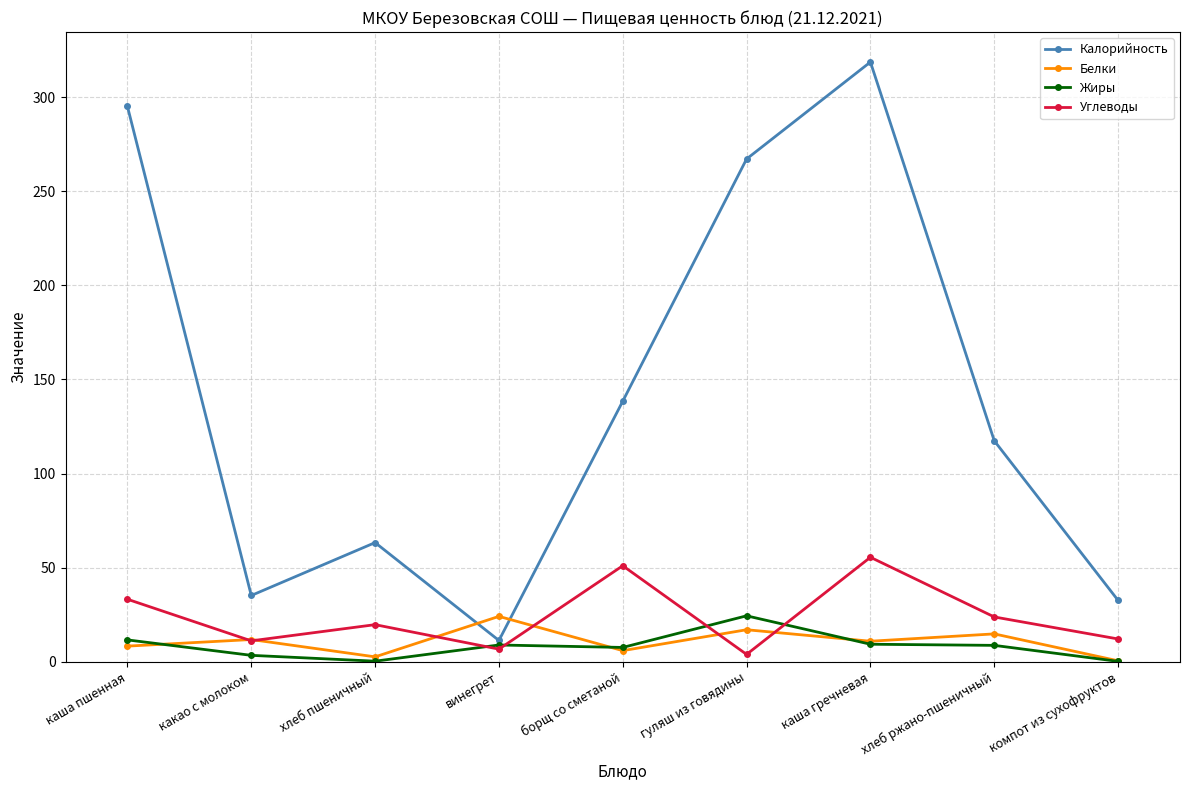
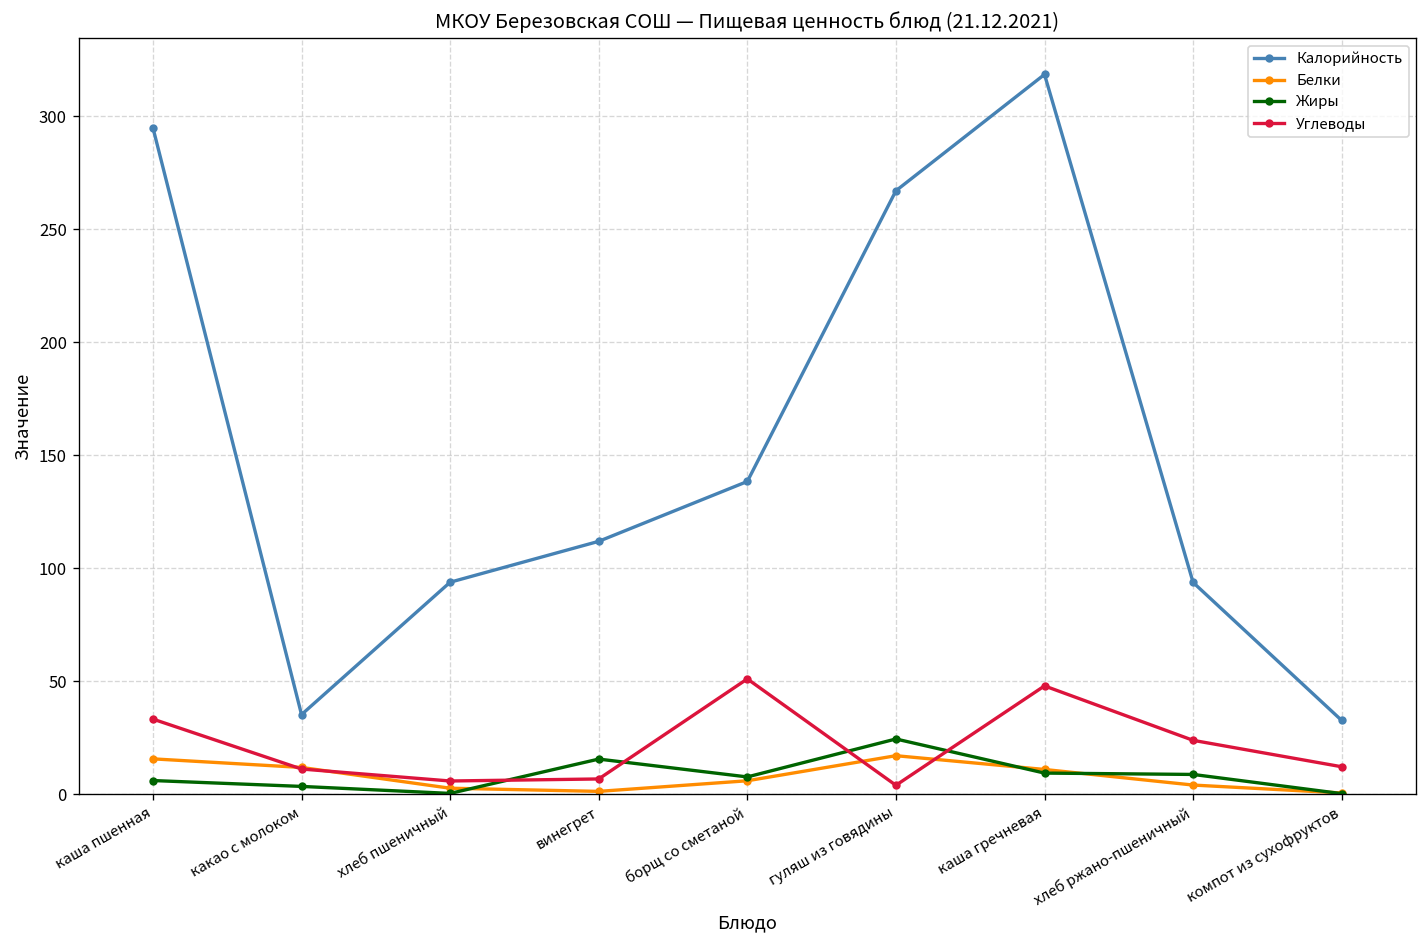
Белки, каша пшенная: 8 -> 16
Жиры, каша пшенная: 12 -> 6
Калорийность, хлеб пшеничный: 63 -> 94
Углеводы, хлеб пшеничный: 20 -> 6
Калорийность, винегрет: 11 -> 112
Белки, винегрет: 24 -> 1
Жиры, винегрет: 9 -> 16
Углеводы, каша гречневая: 56 -> 48
Калорийность, хлеб ржано-пшеничный: 117 -> 94
Белки, хлеб ржано-пшеничный: 15 -> 4
